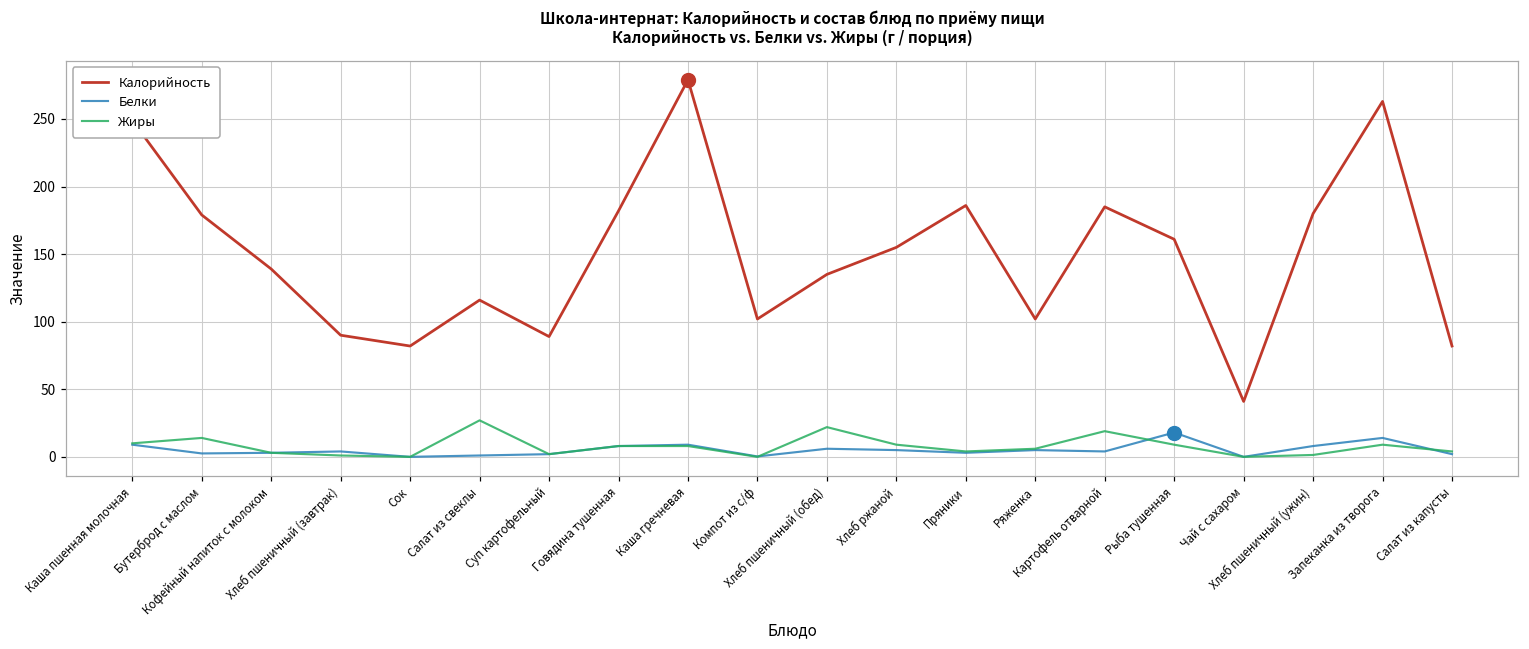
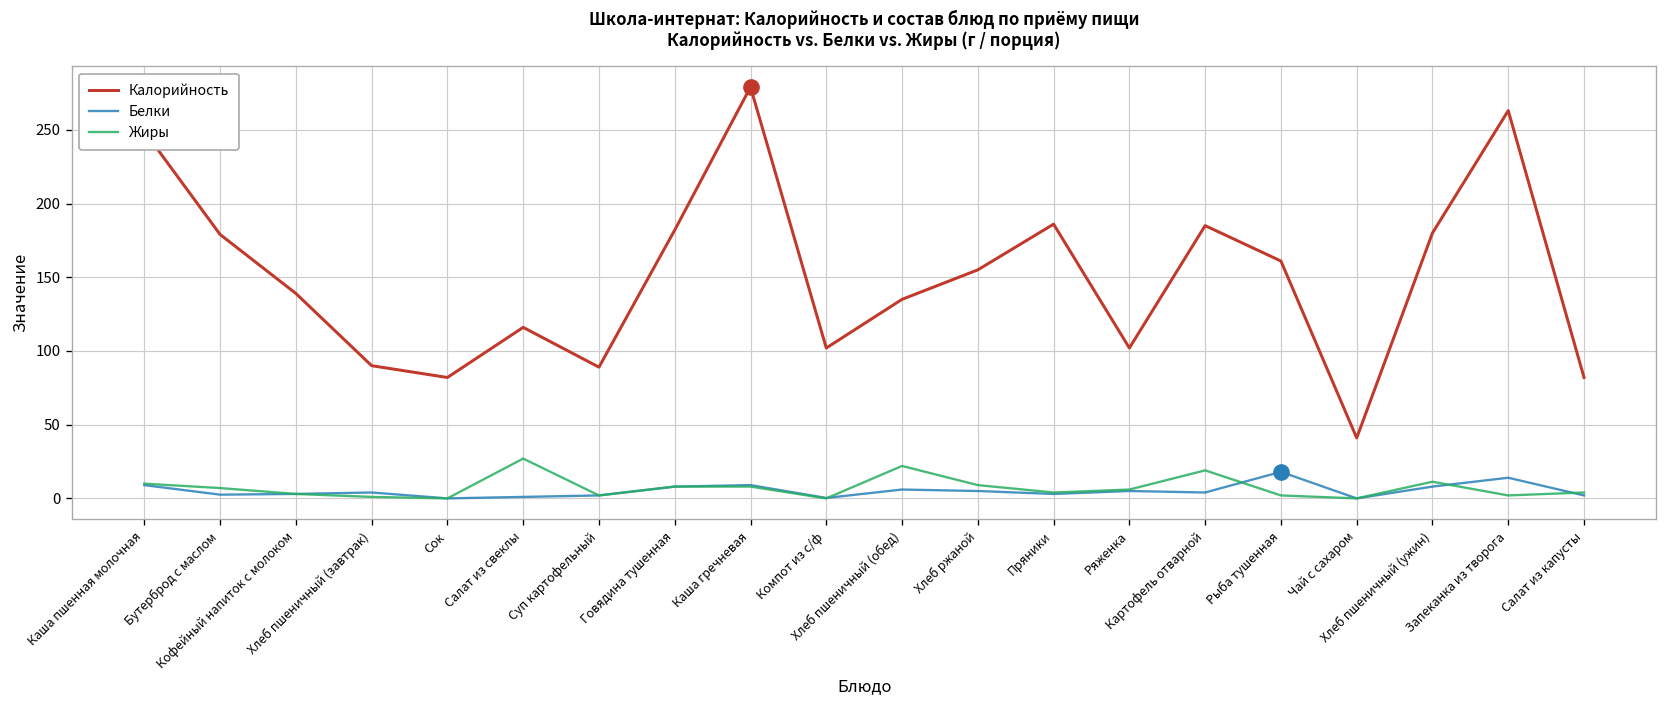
Жиры, Бутерброд с маслом: 14 -> 7
Жиры, Рыба тушенная: 9 -> 2
Жиры, Хлеб пшеничный (ужин): 1 -> 11
Жиры, Запеканка из творога: 9 -> 2
